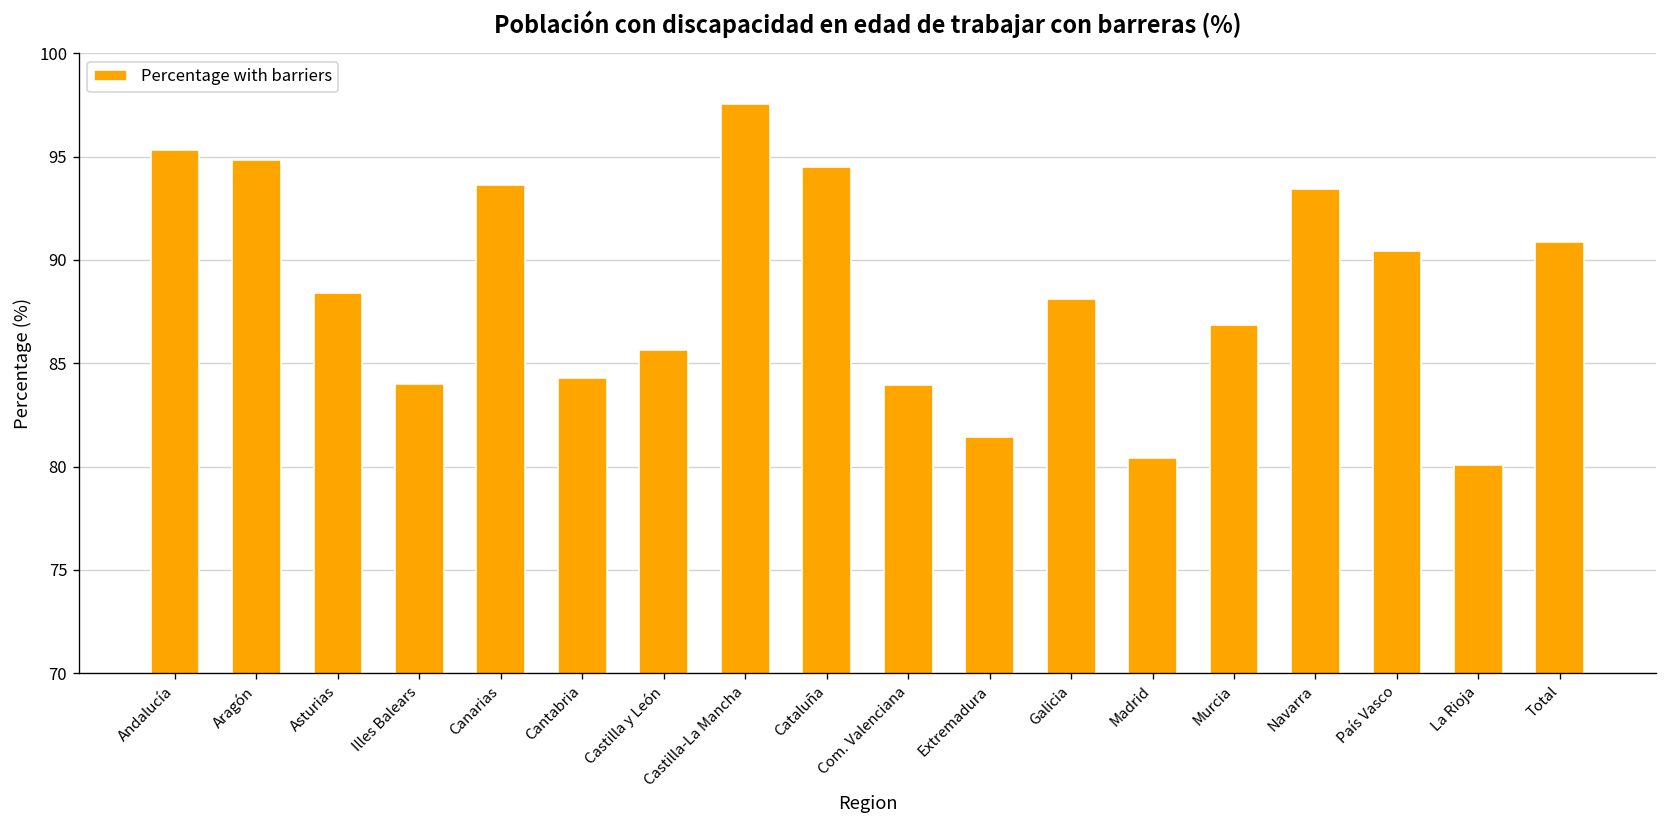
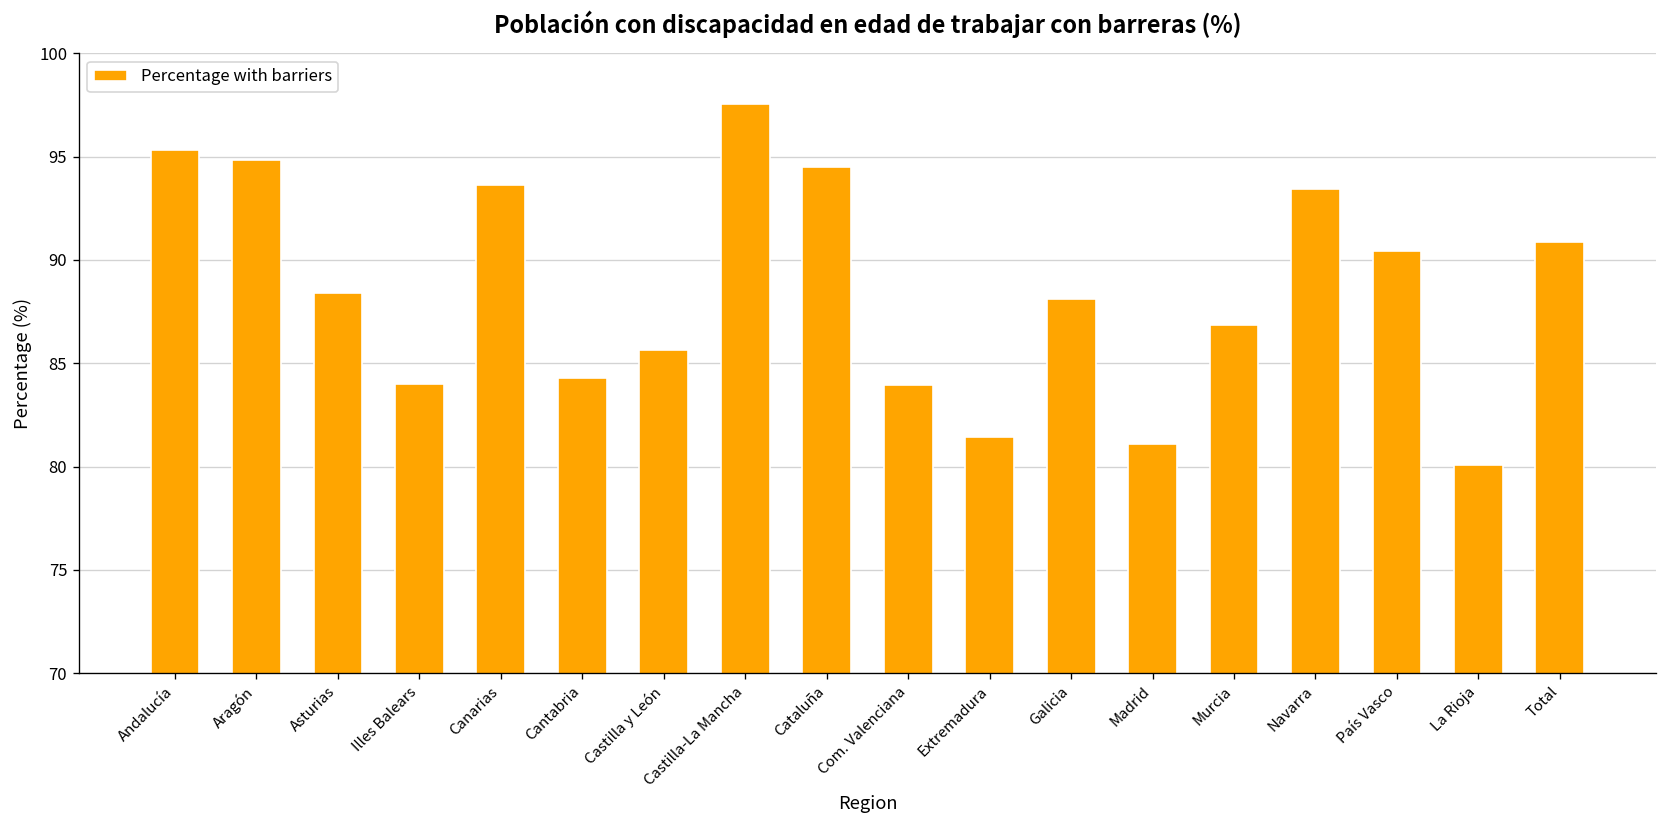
Madrid: 80.4 -> 81.1
